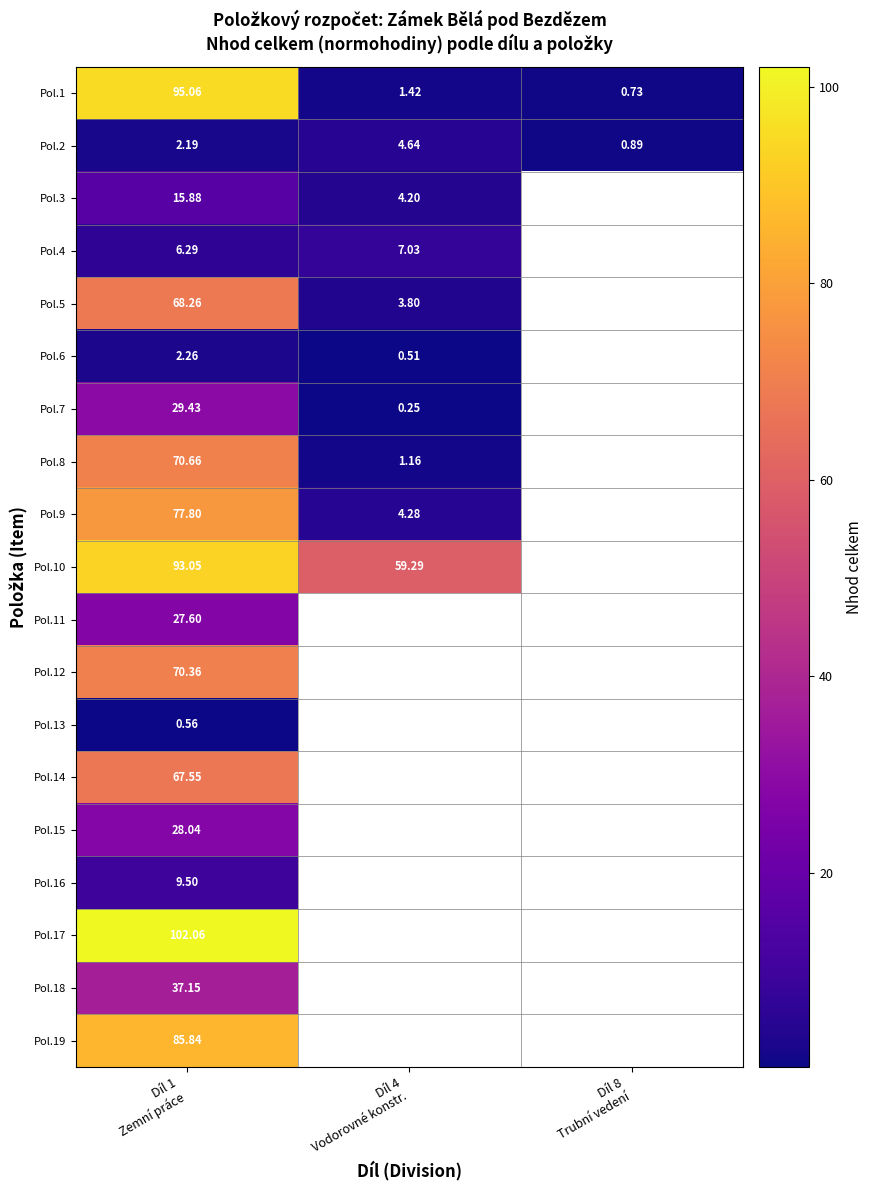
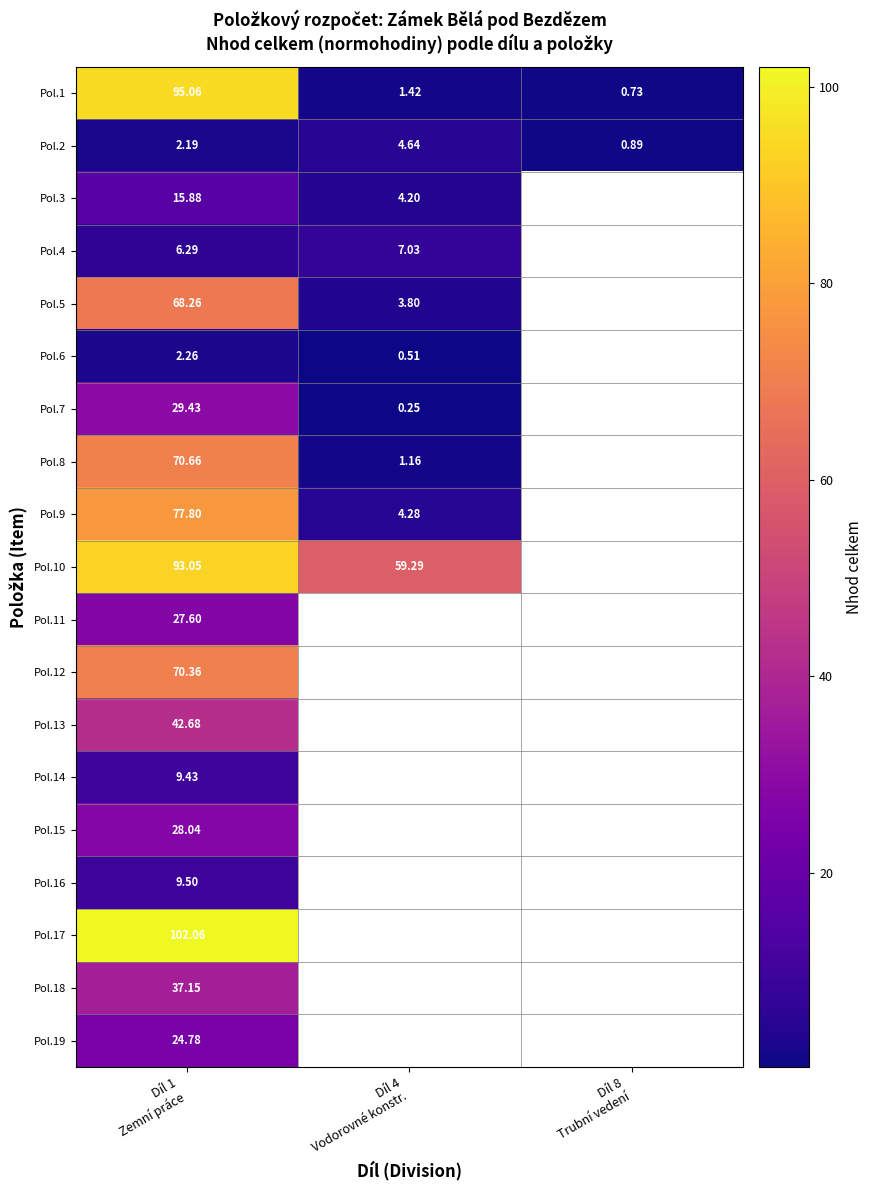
Pol.13, Díl 1 Zemní práce: 0.56 -> 42.68
Pol.14, Díl 1 Zemní práce: 67.55 -> 9.43
Pol.19, Díl 1 Zemní práce: 85.84 -> 24.78
